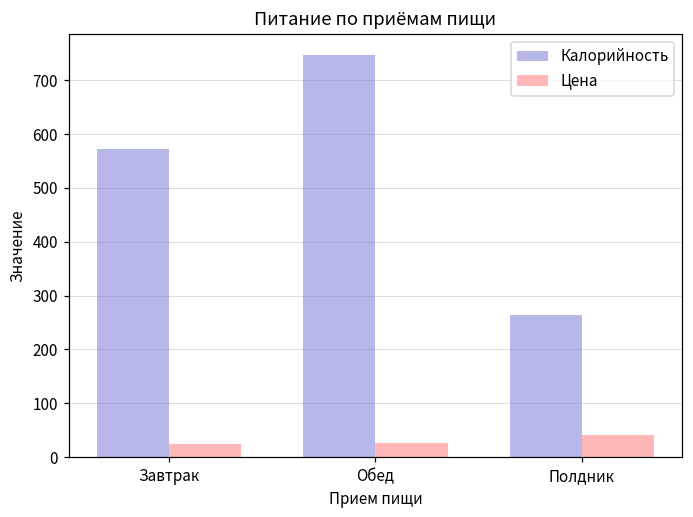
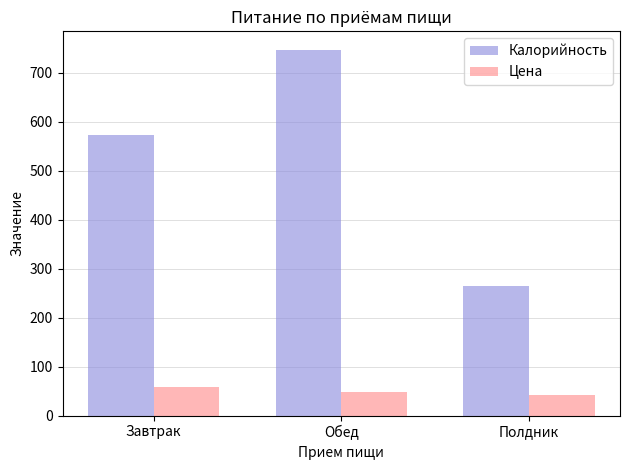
Цена, Завтрак: 30 -> 60
Цена, Обед: 30 -> 50
